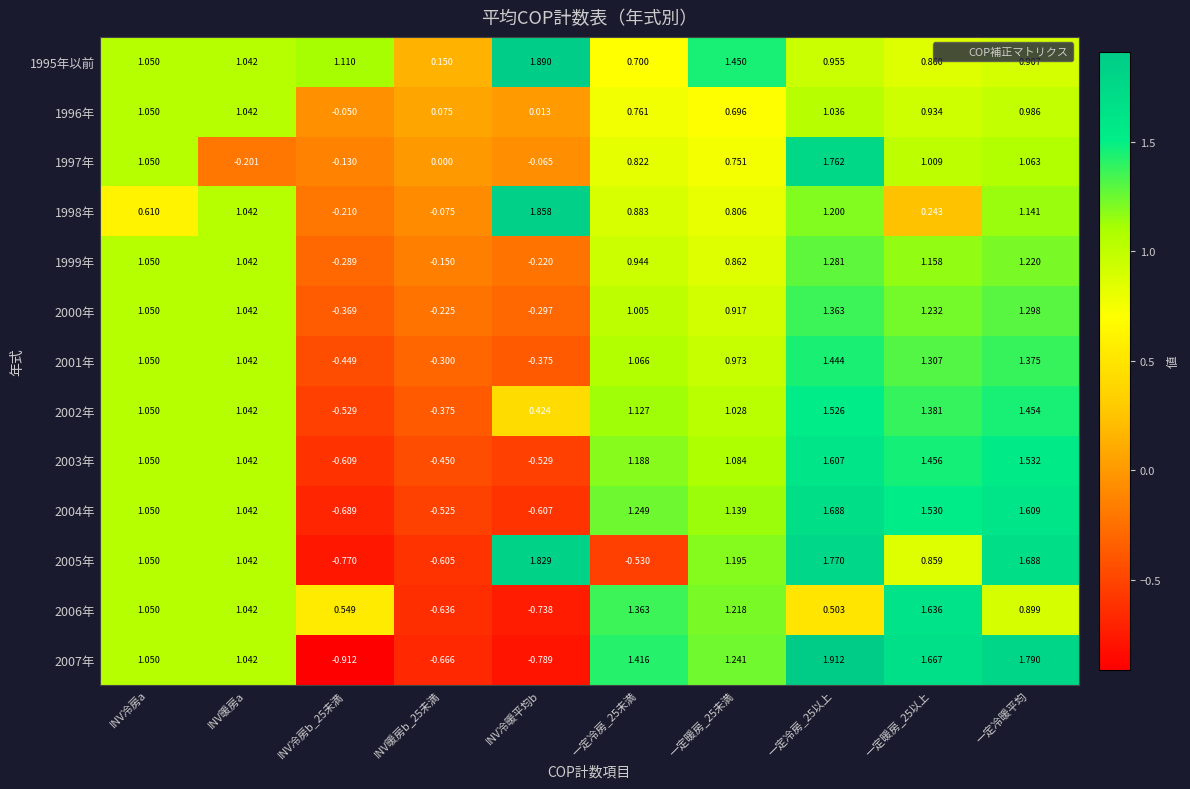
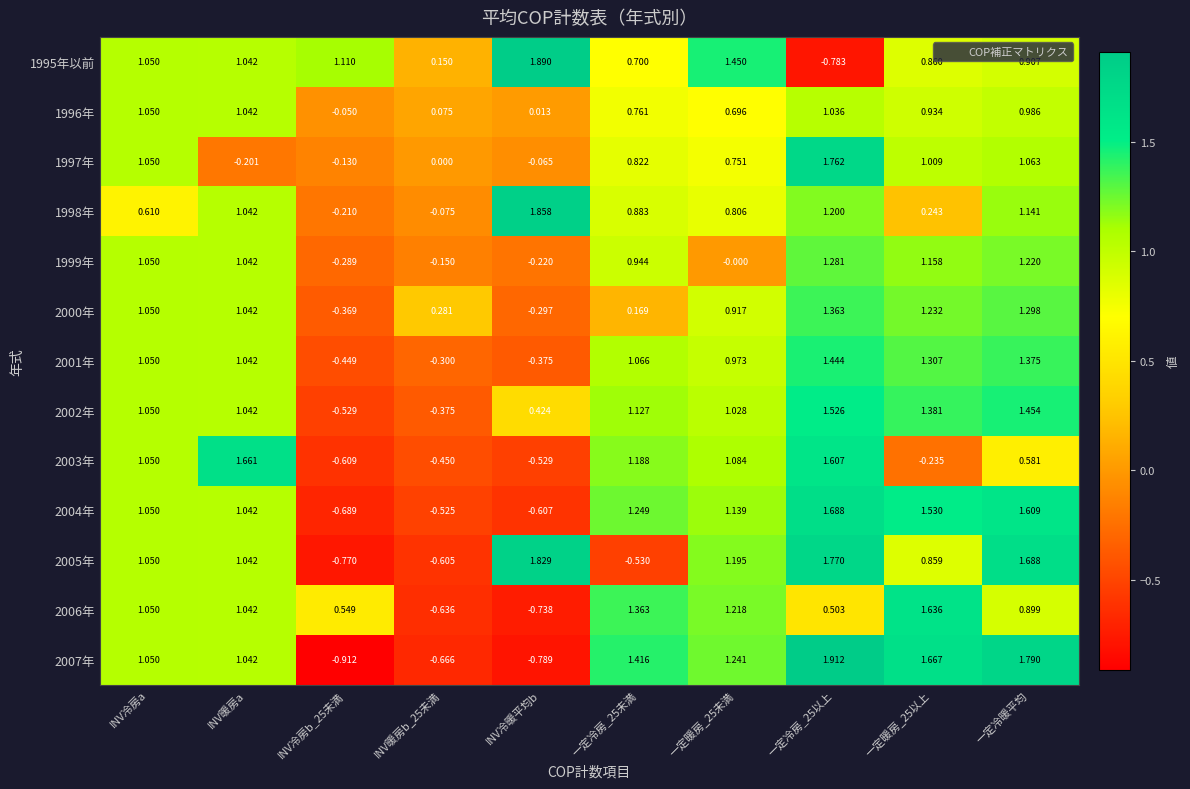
1995年以前, 一定冷房_25以上: 0.955 -> -0.783
1999年, 一定暖房_25未満: 0.862 -> -0.000
2000年, INV暖房b_25未満: -0.225 -> 0.281
2000年, 一定冷房_25未満: 1.005 -> 0.169
2003年, INV暖房a: 1.042 -> 1.661
2003年, 一定暖房_25以上: 1.456 -> -0.235
2003年, 一定冷暖平均: 1.532 -> 0.581
